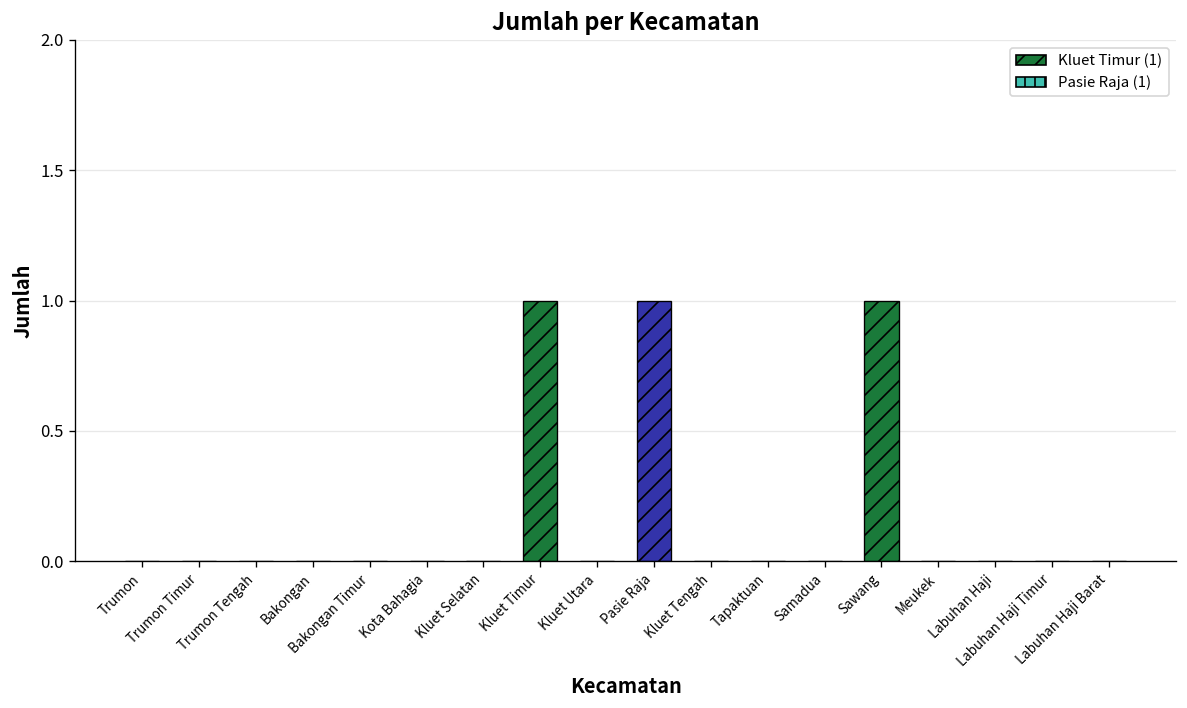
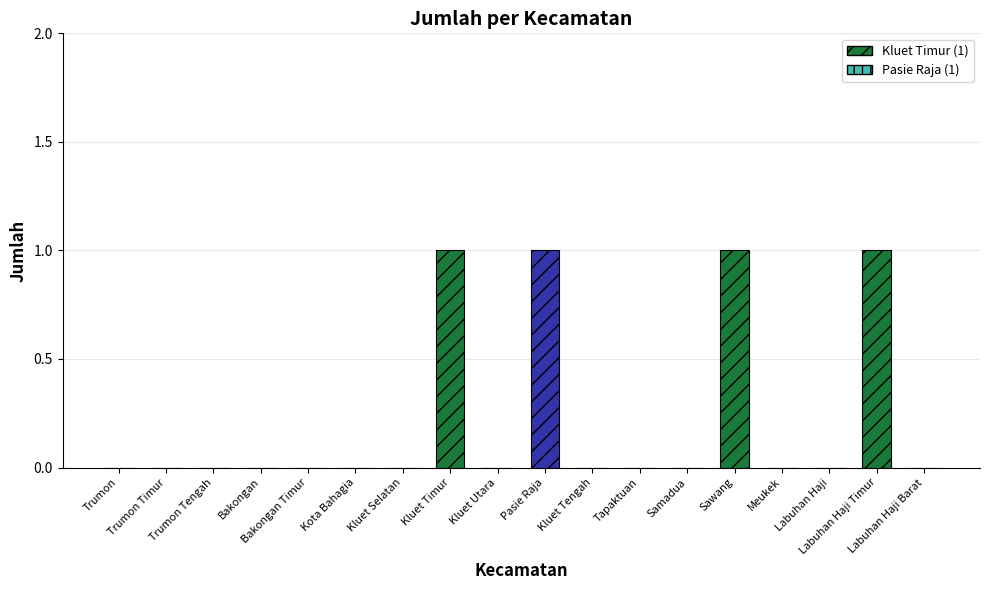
Labuhan Haji Timur: 0 -> 1
